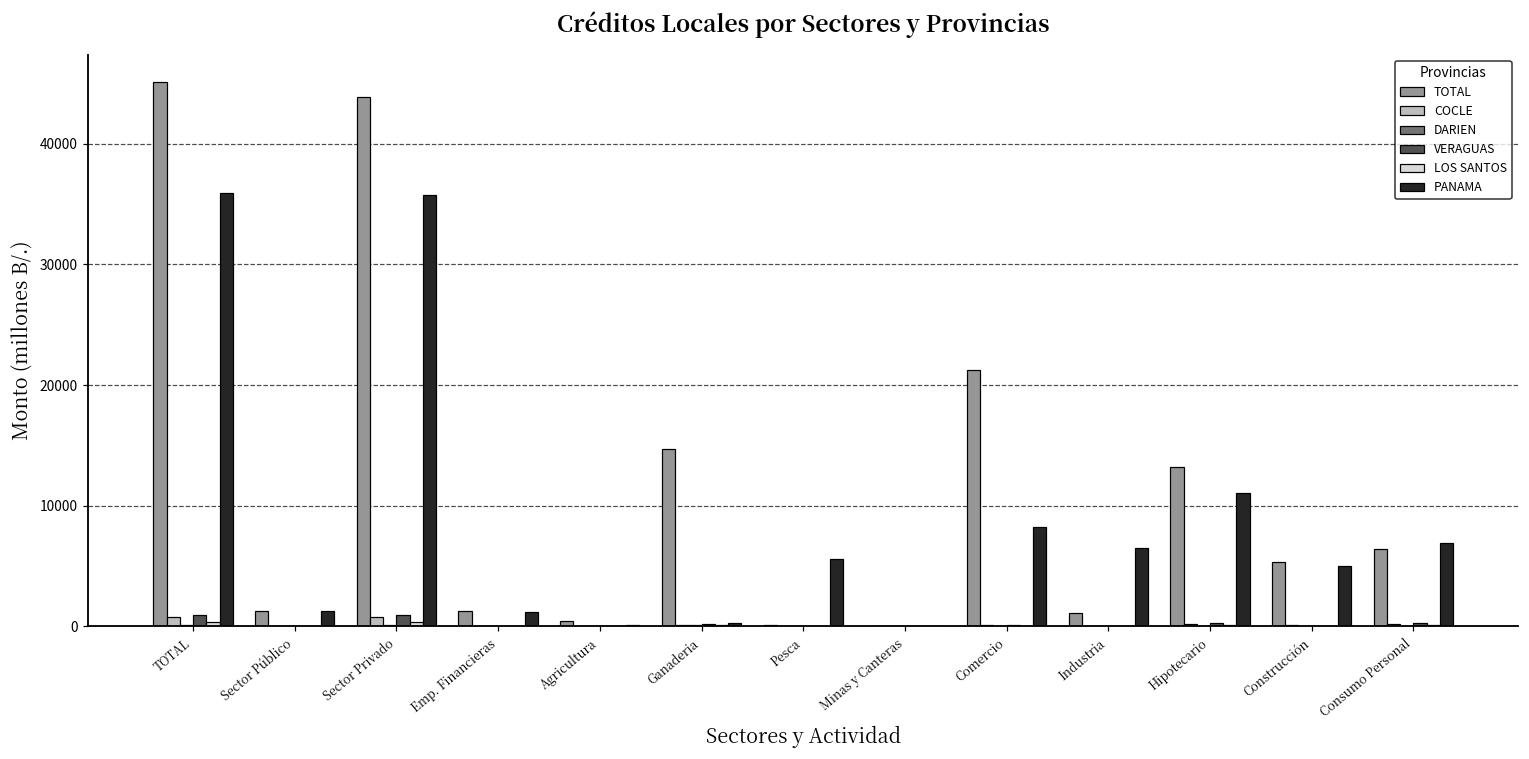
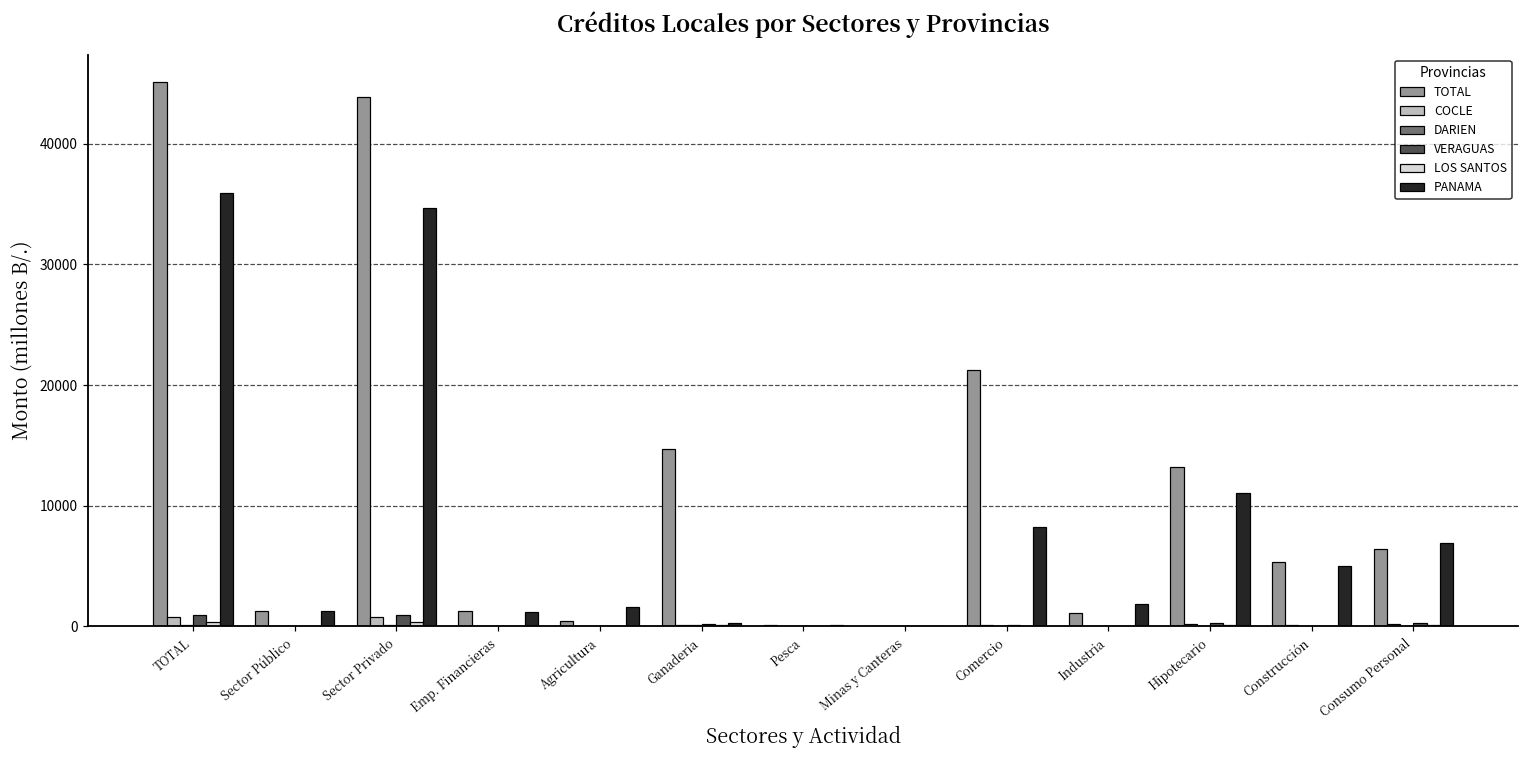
PANAMA, Sector Privado: 35700 -> 34700
PANAMA, Agricultura: 100 -> 1600
PANAMA, Pesca: 5600 -> 100
PANAMA, Industria: 6500 -> 1800
